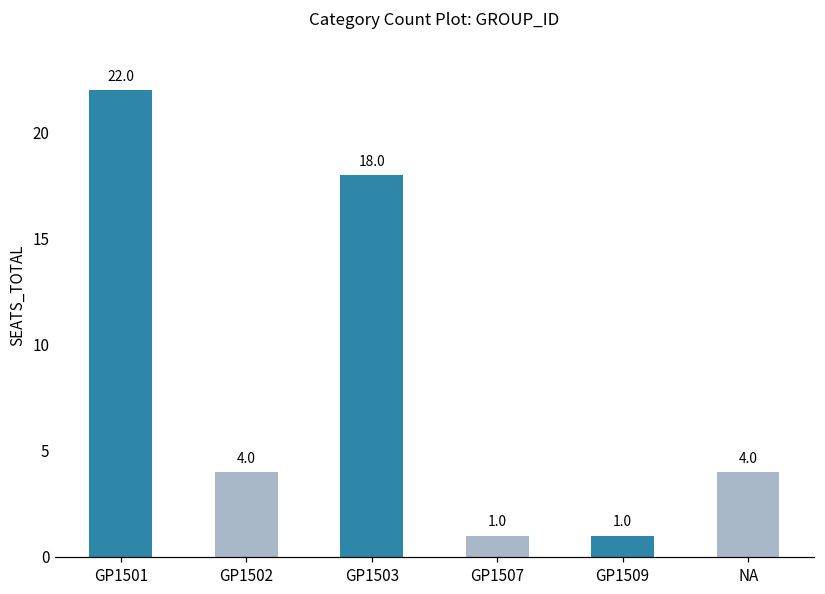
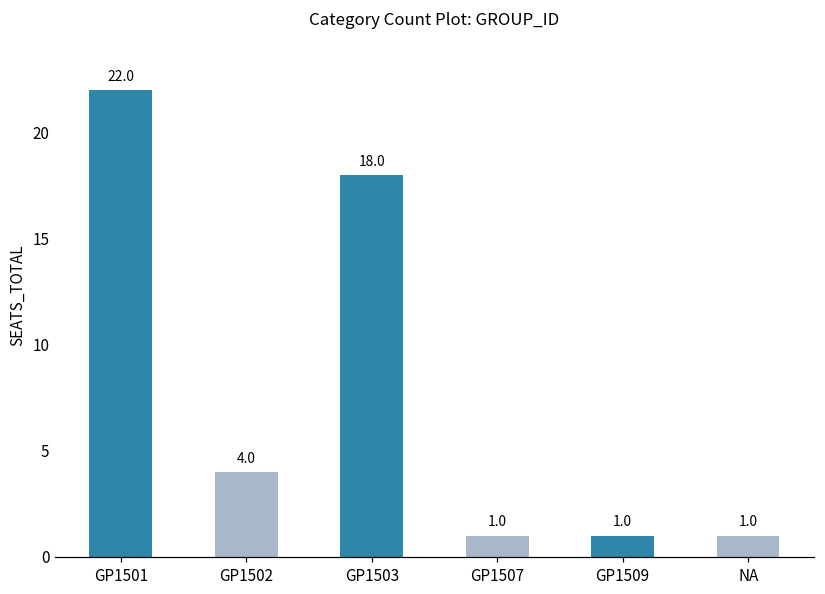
NA: 4.0 -> 1.0
